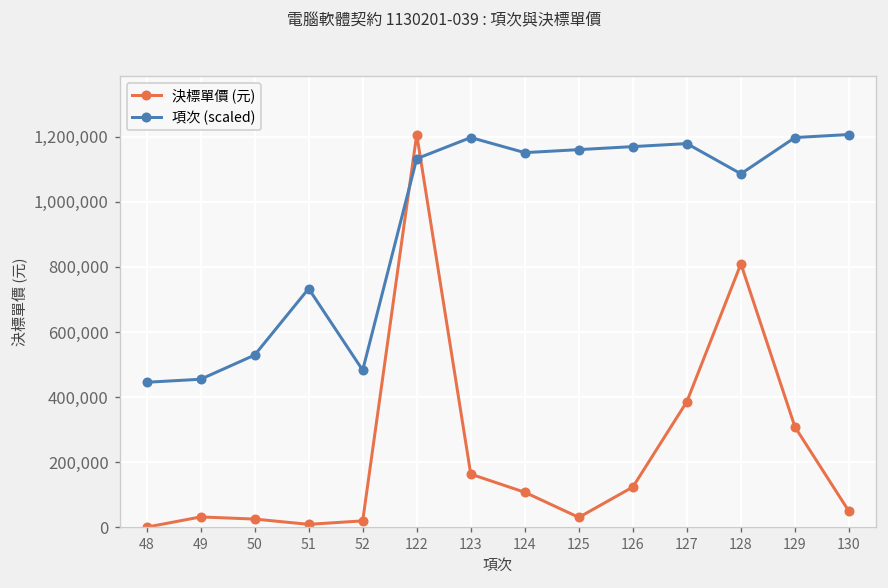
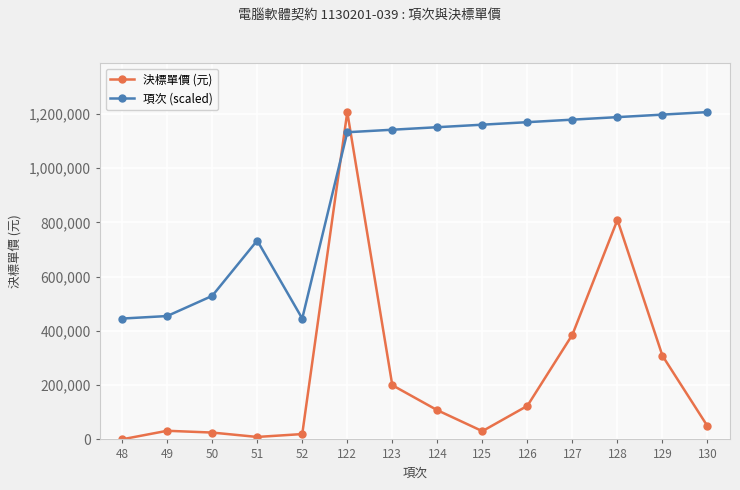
項次 (scaled), 52: 480,000 -> 450,000
決標單價 (元), 123: 160,000 -> 200,000
項次 (scaled), 123: 1,200,000 -> 1,140,000
項次 (scaled), 128: 1,090,000 -> 1,190,000
